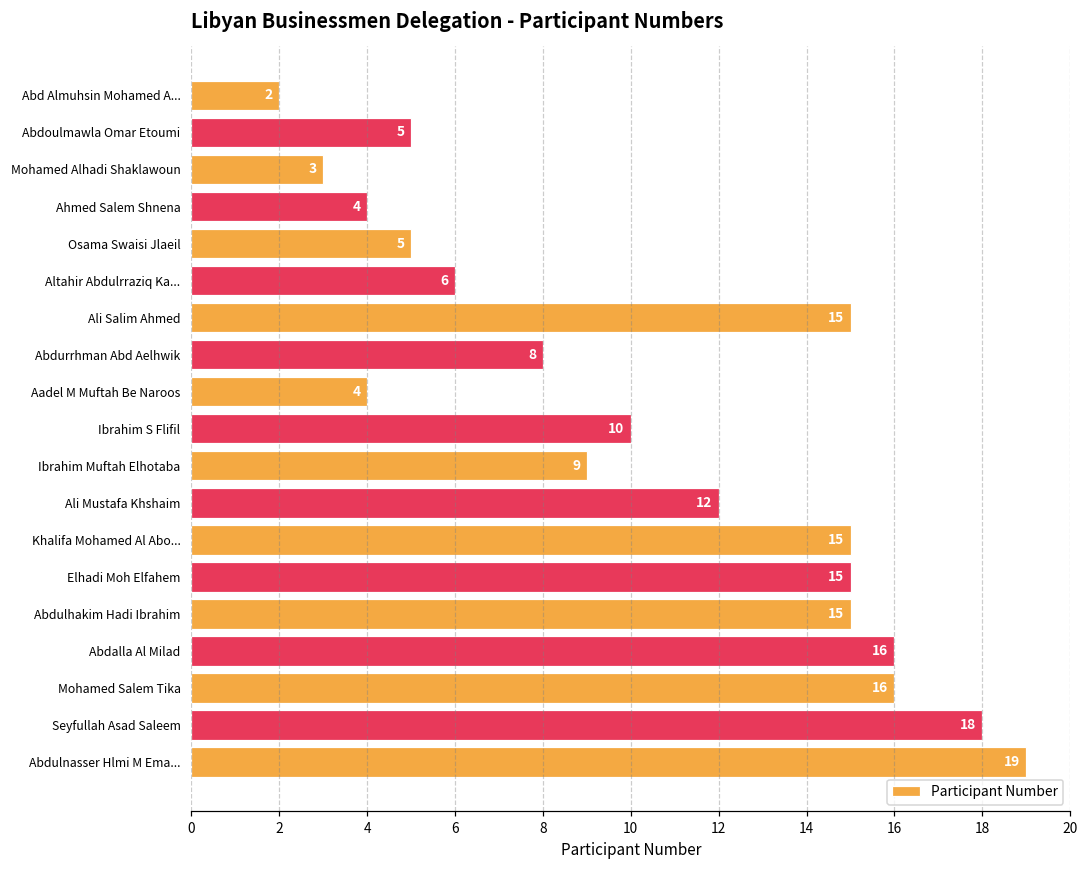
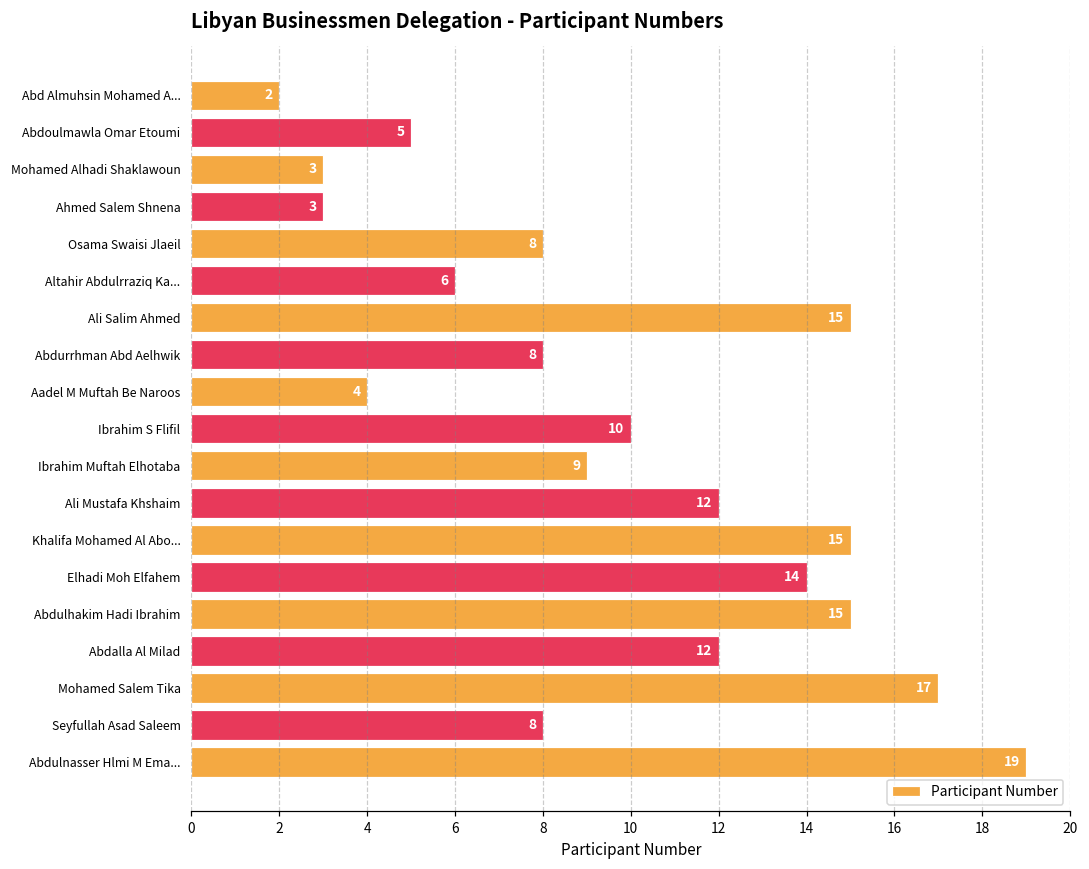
Ahmed Salem Shnena: 4 -> 3
Osama Swaisi Jlaeil: 5 -> 8
Elhadi Moh Elfahem: 15 -> 14
Abdalla Al Milad: 16 -> 12
Mohamed Salem Tika: 16 -> 17
Seyfullah Asad Saleem: 18 -> 8
